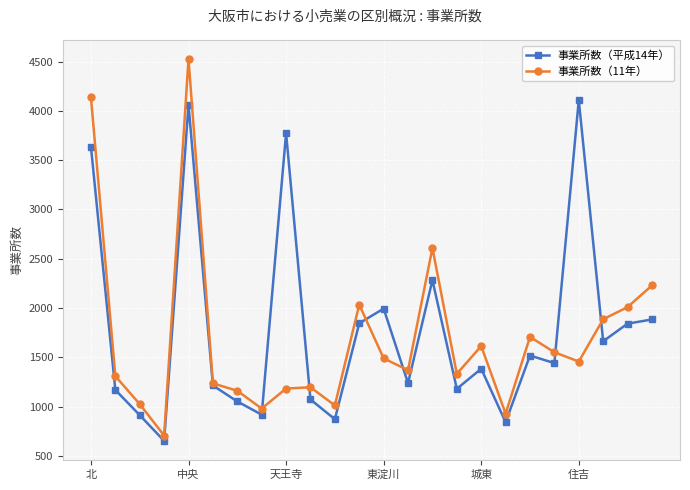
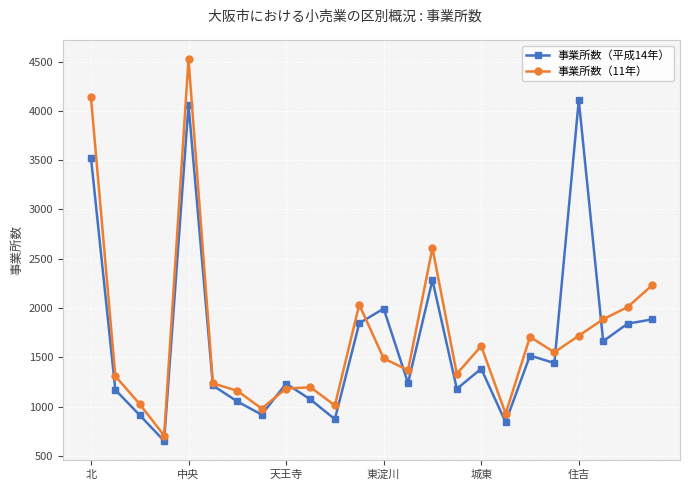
事業所数（平成14年）, 北: 3600 -> 3500
事業所数（平成14年）, 天王寺: 3800 -> 1200
事業所数（11年）, 住吉: 1500 -> 1700
